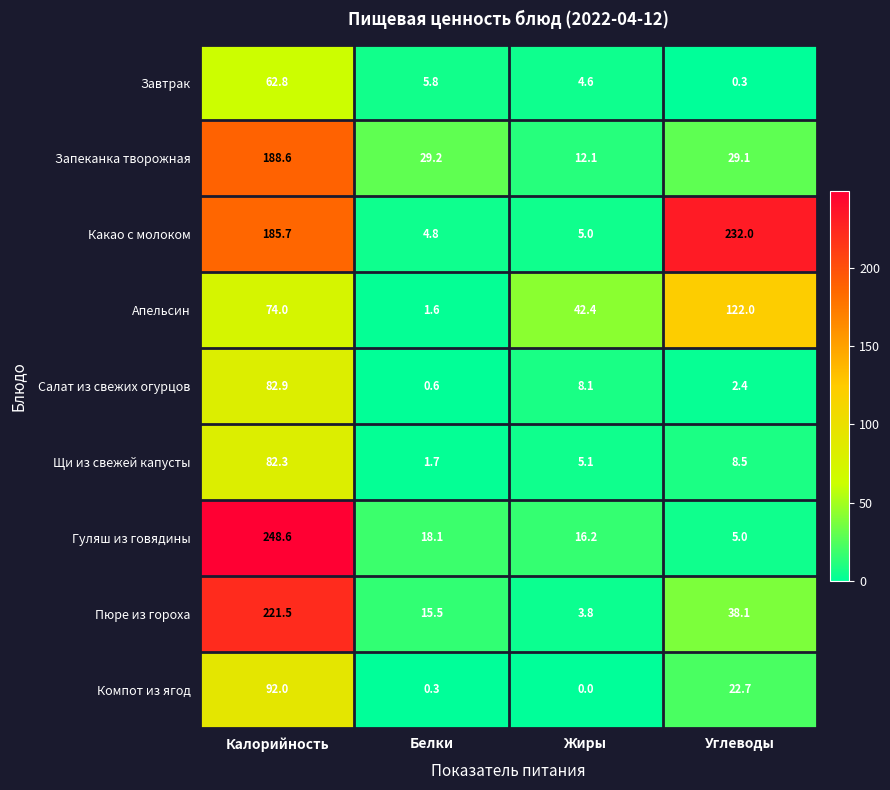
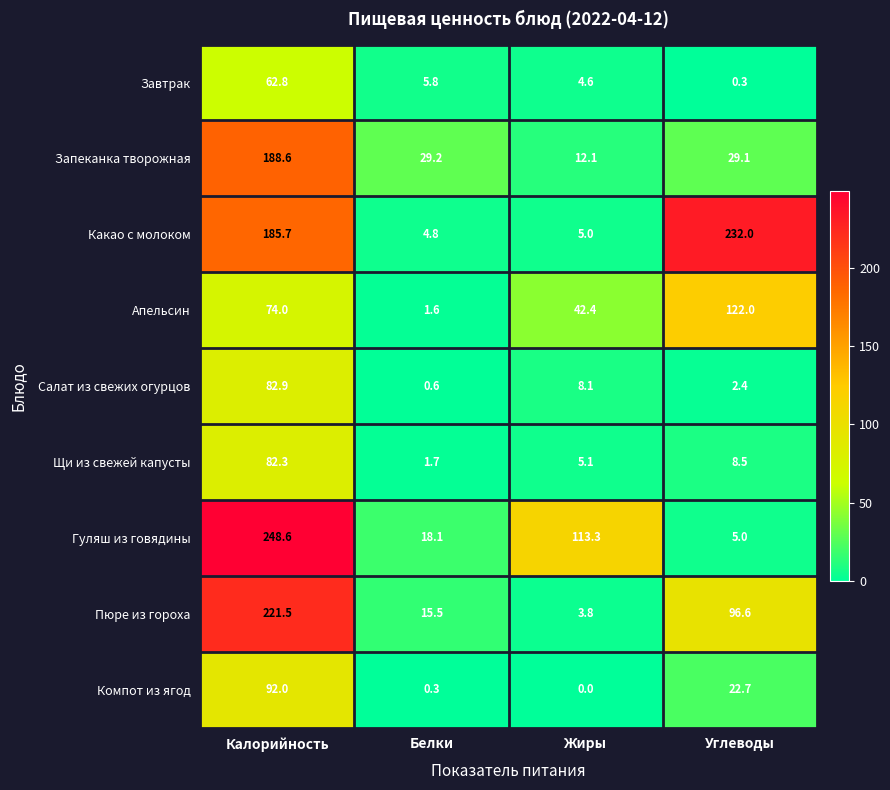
Гуляш из говядины, Жиры: 16.2 -> 113.3
Пюре из гороха, Углеводы: 38.1 -> 96.6
